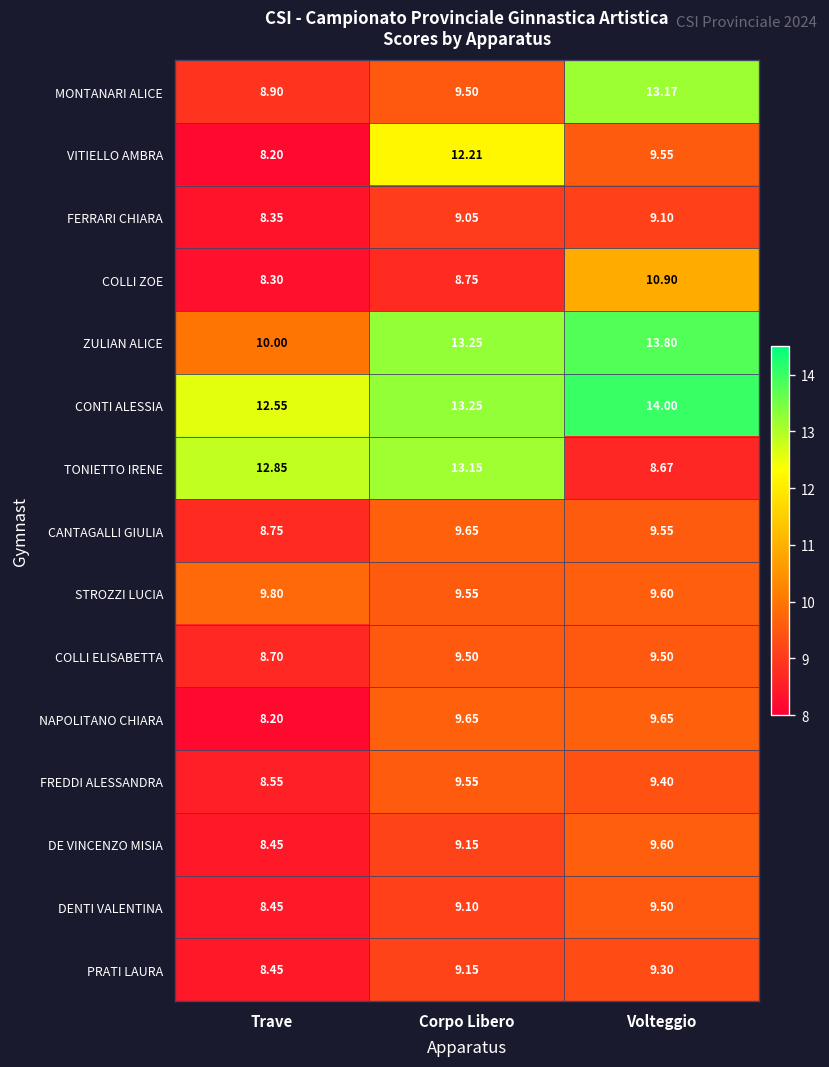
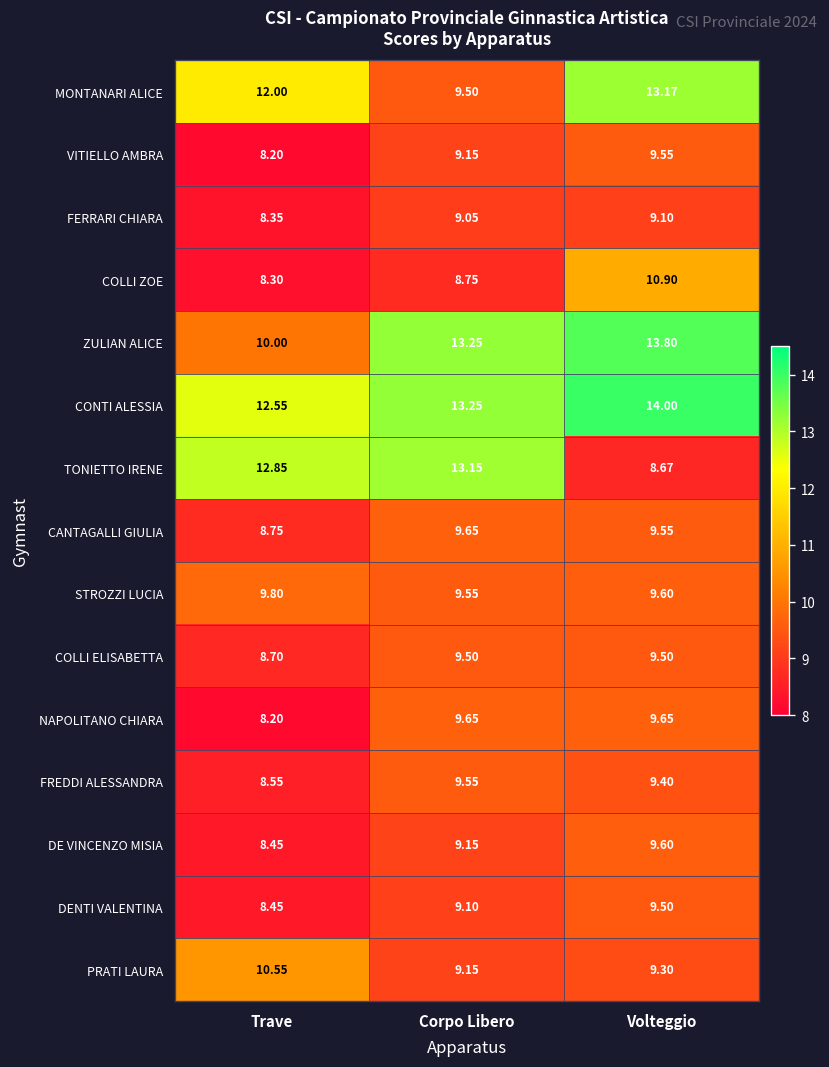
MONTANARI ALICE, Trave: 8.90 -> 12.00
VITIELLO AMBRA, Corpo Libero: 12.21 -> 9.15
PRATI LAURA, Trave: 8.45 -> 10.55
